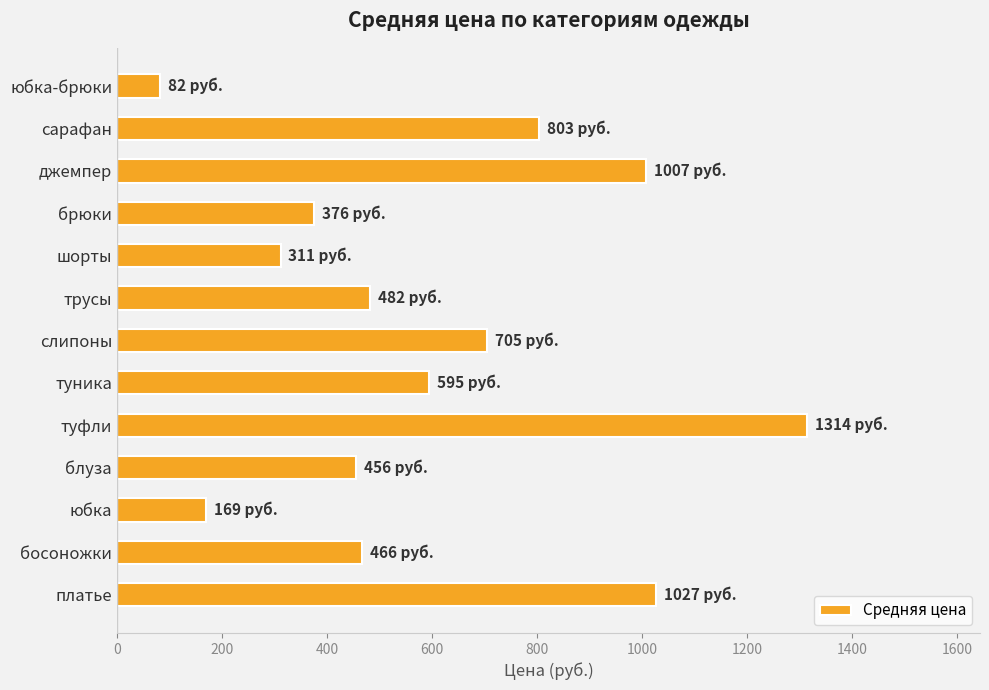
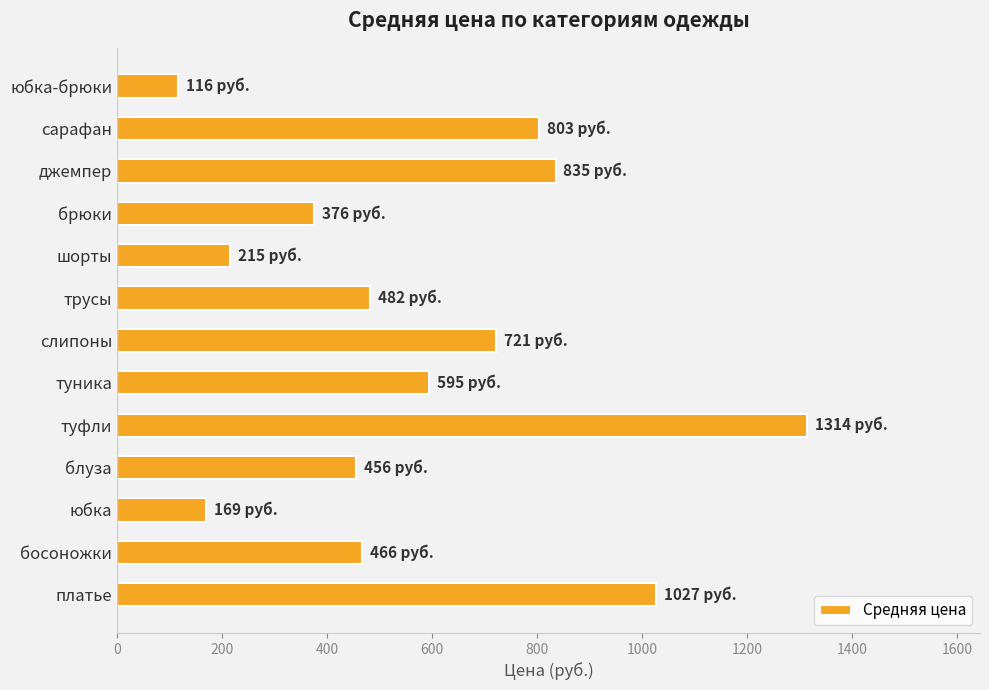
юбка-брюки: 82 -> 116
джемпер: 1007 -> 835
шорты: 311 -> 215
слипоны: 705 -> 721
